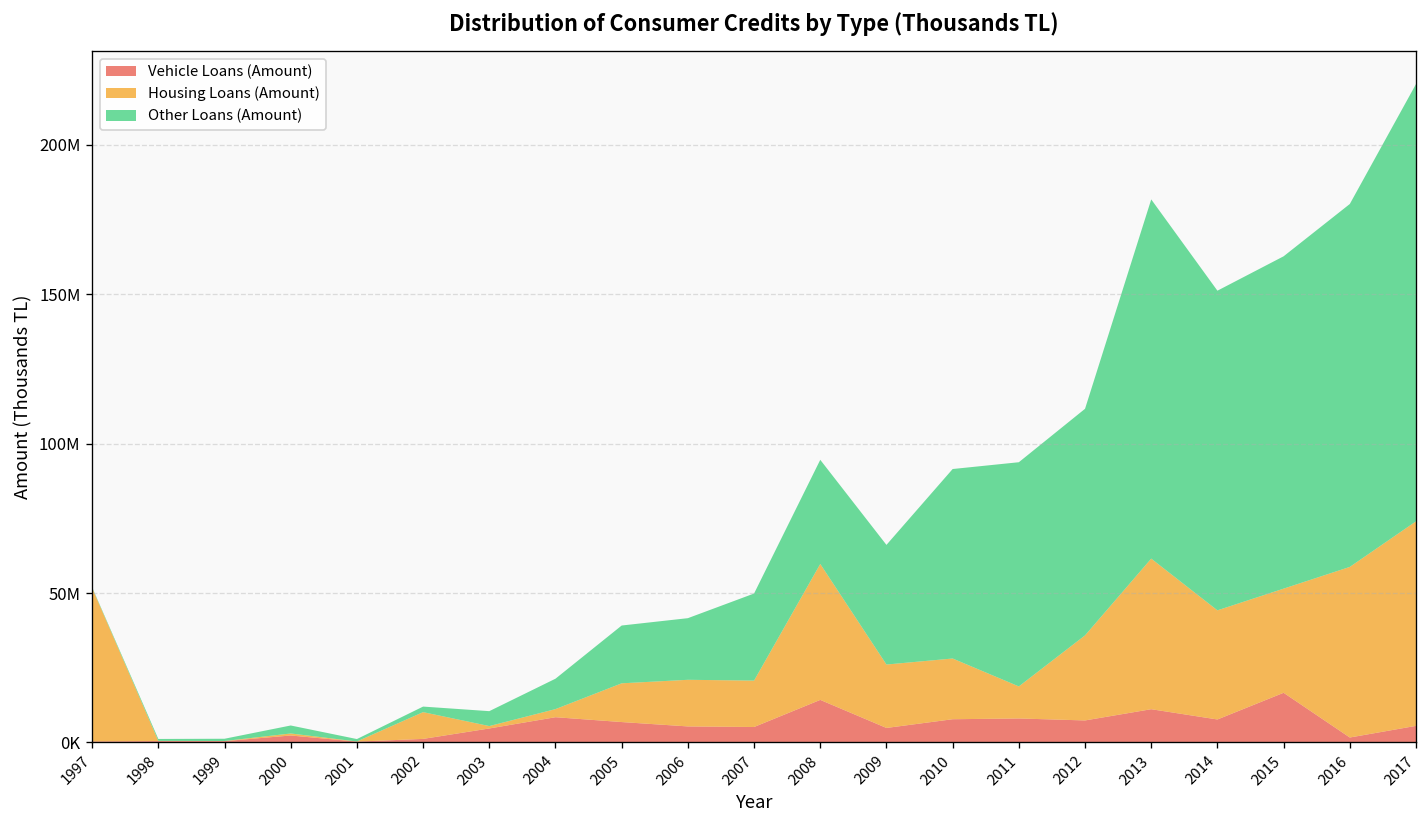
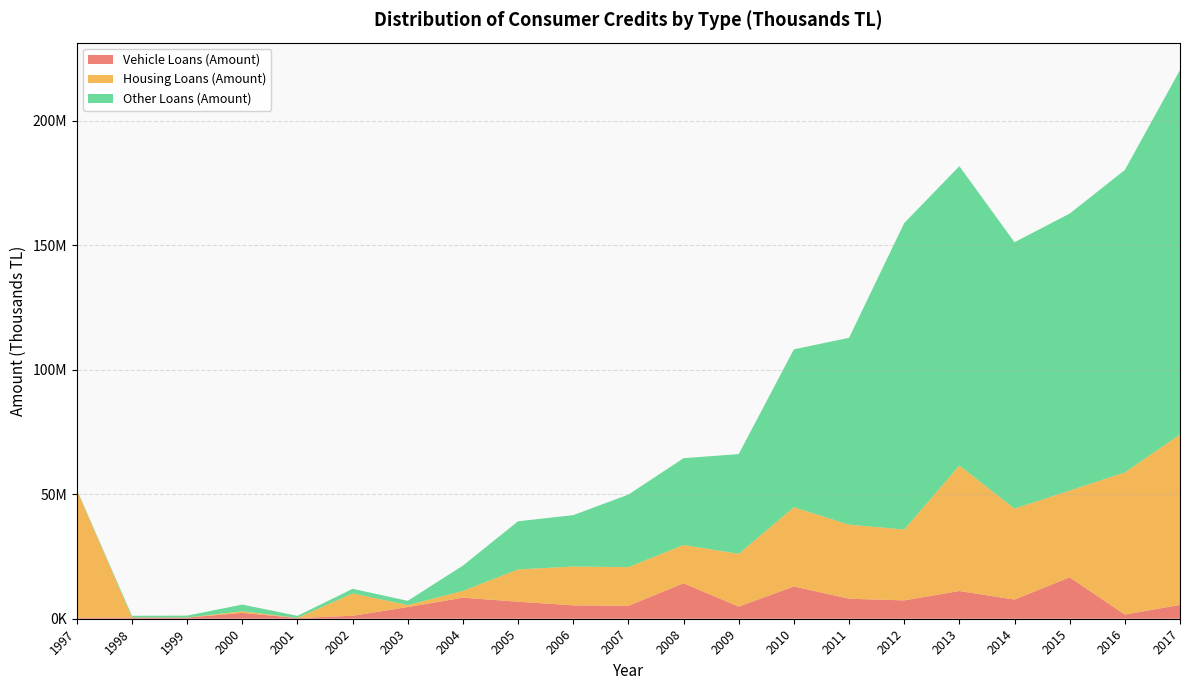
Other Loans (Amount), 2003: 5000000 -> 2000000
Housing Loans (Amount), 2008: 45000000 -> 15000000
Vehicle Loans (Amount), 2010: 8000000 -> 13000000
Housing Loans (Amount), 2010: 20000000 -> 32000000
Housing Loans (Amount), 2011: 11000000 -> 30000000
Other Loans (Amount), 2012: 76000000 -> 123000000
